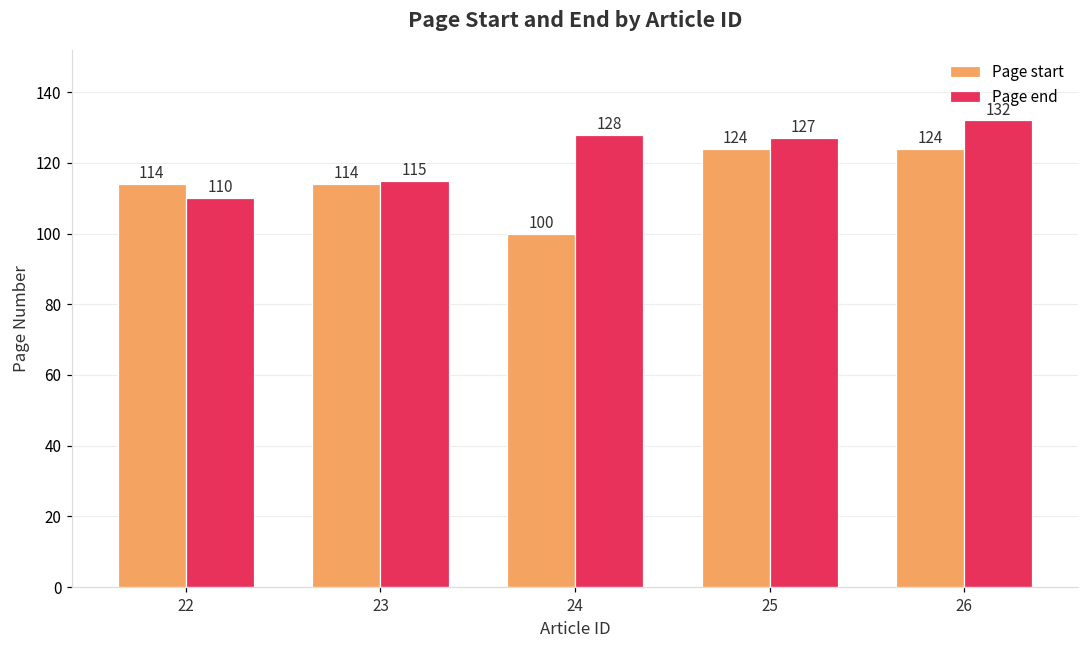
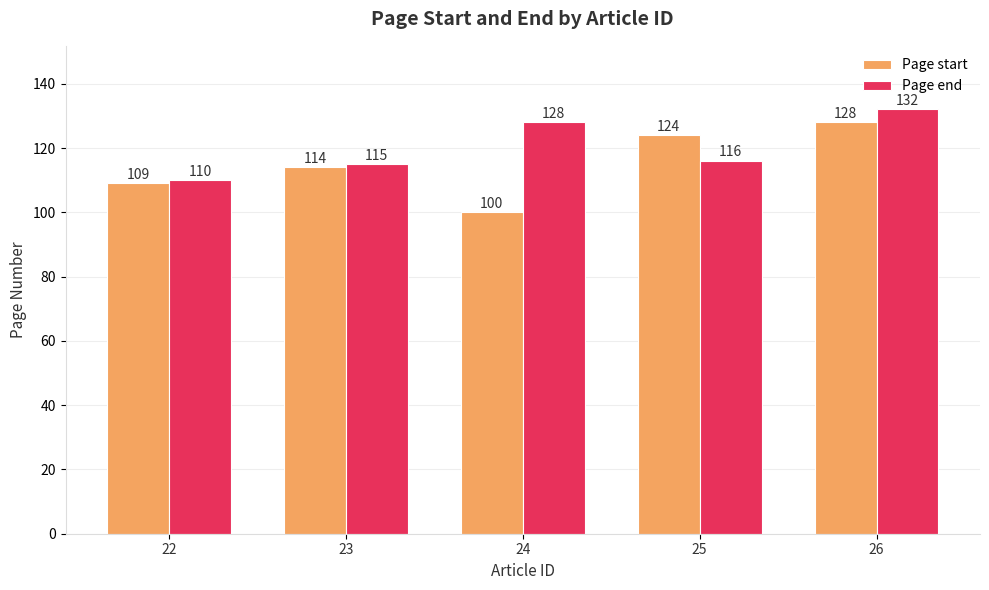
Page start, 22: 114 -> 109
Page end, 25: 127 -> 116
Page start, 26: 124 -> 128
